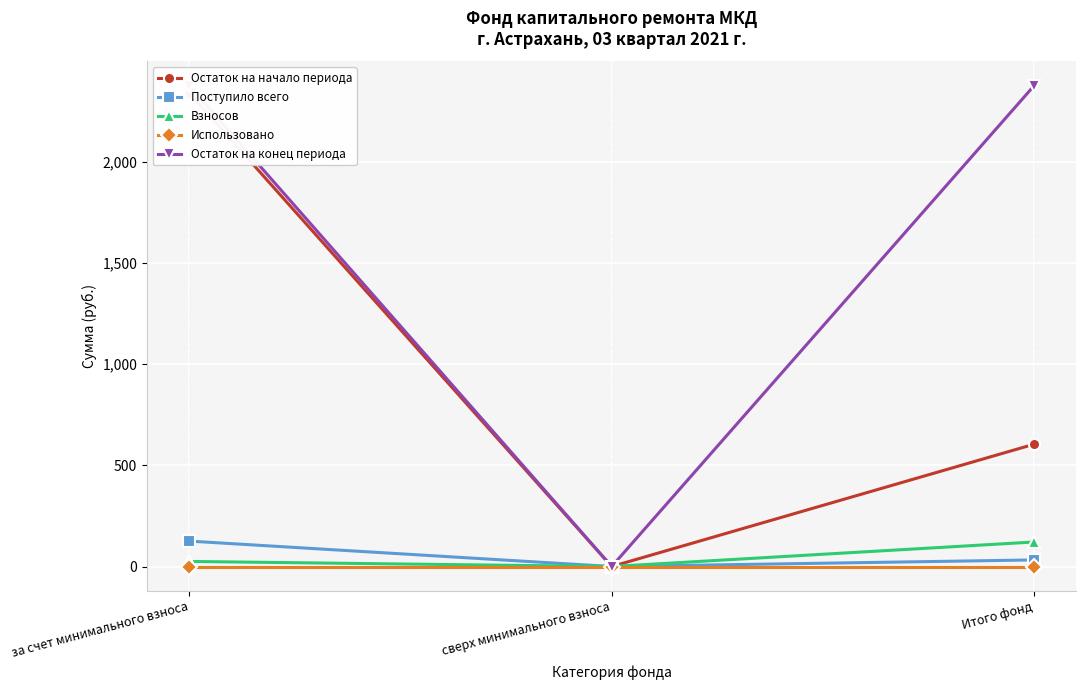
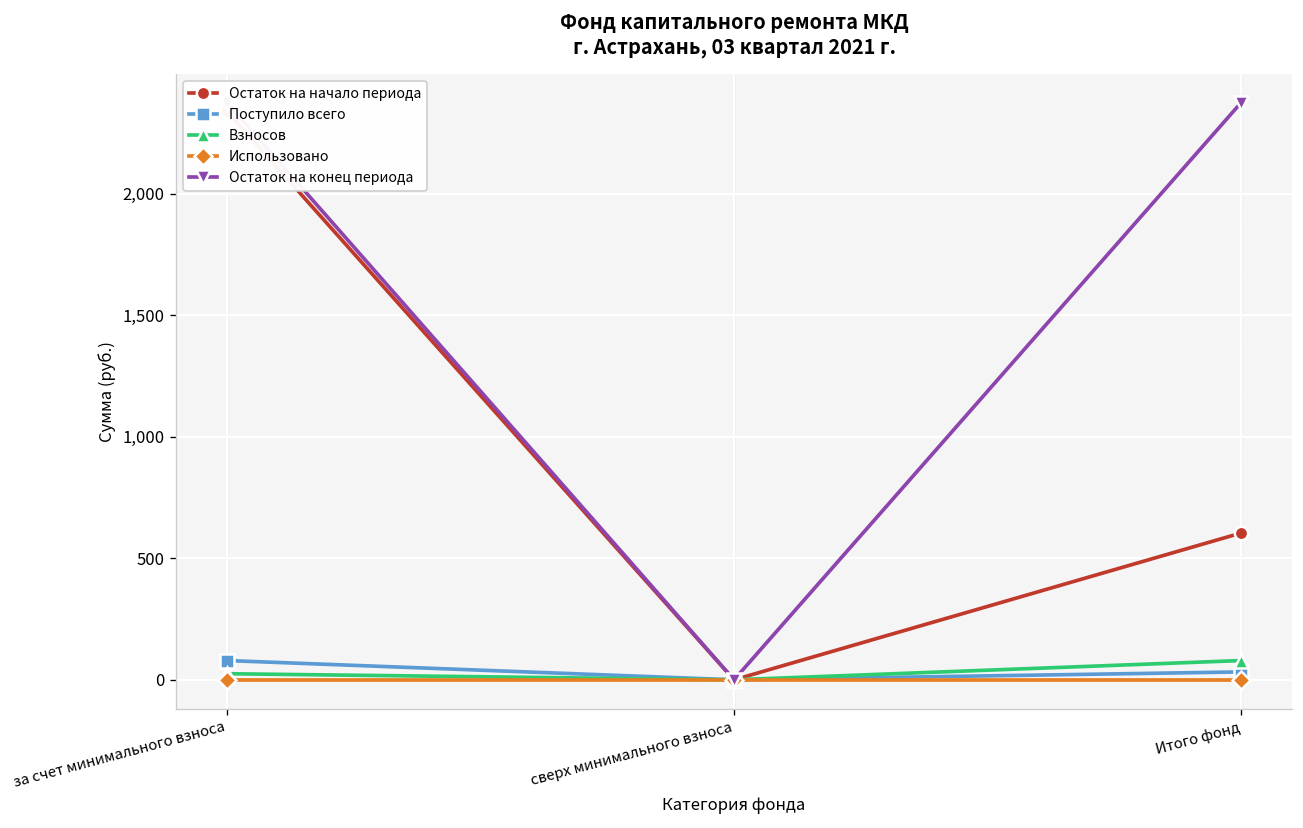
Поступило всего, за счет минимального взноса: 130 -> 80
Взносов, Итого фонд: 120 -> 80
